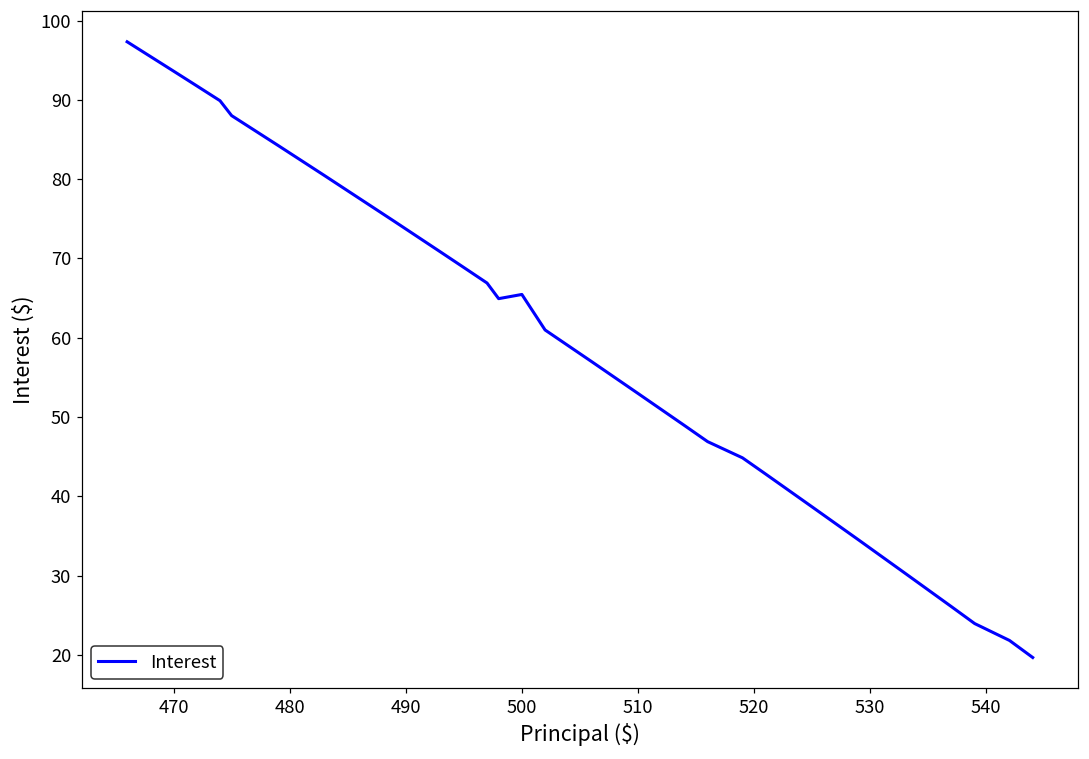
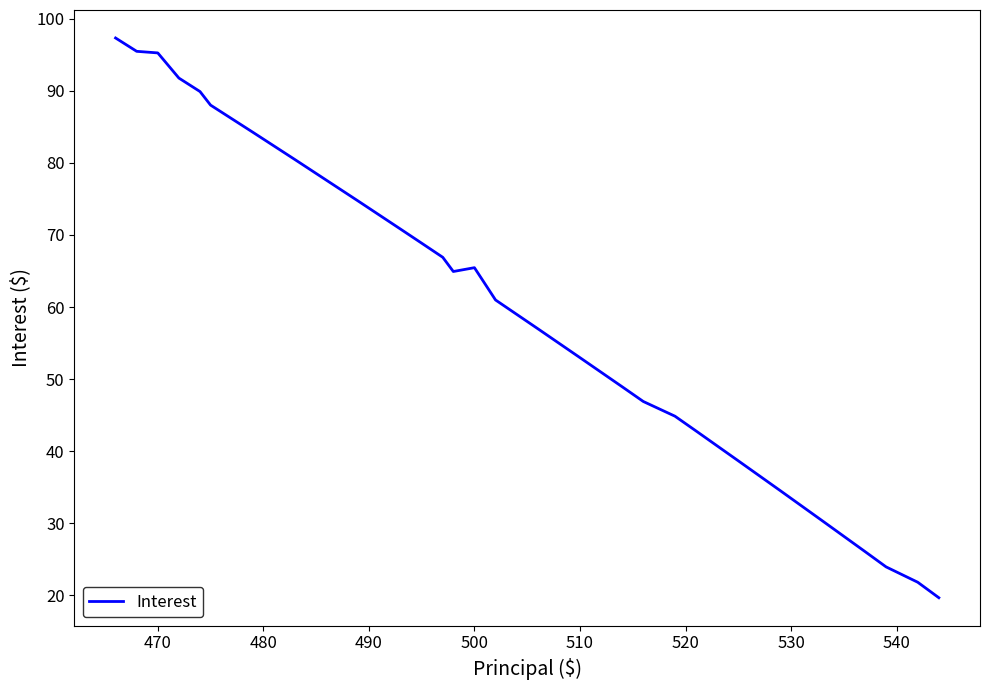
470: 94 -> 95
